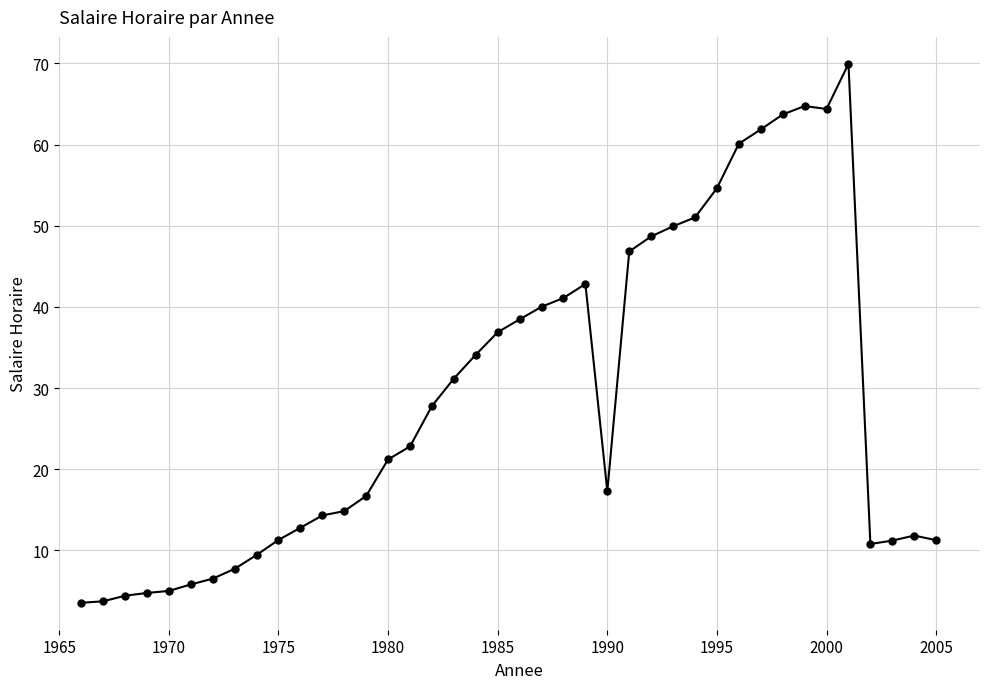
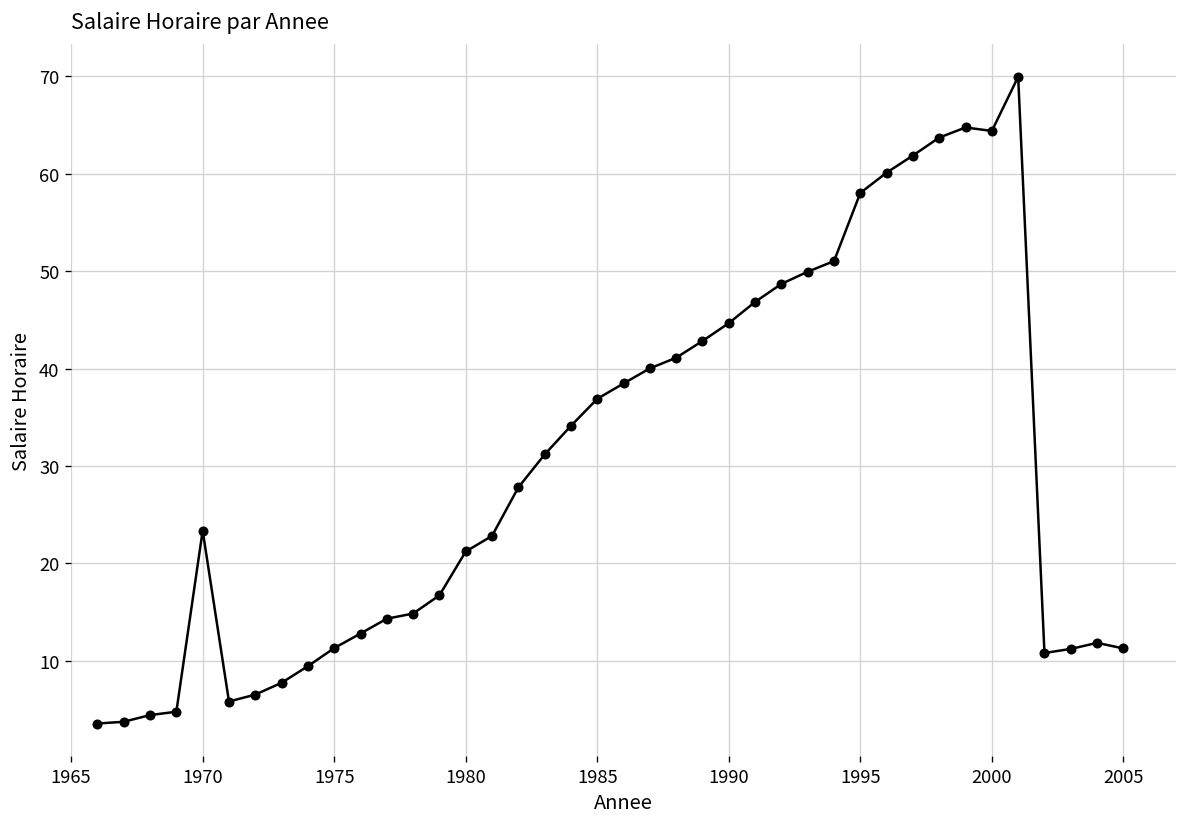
1970: 5 -> 23
1990: 17 -> 45
1995: 55 -> 58
